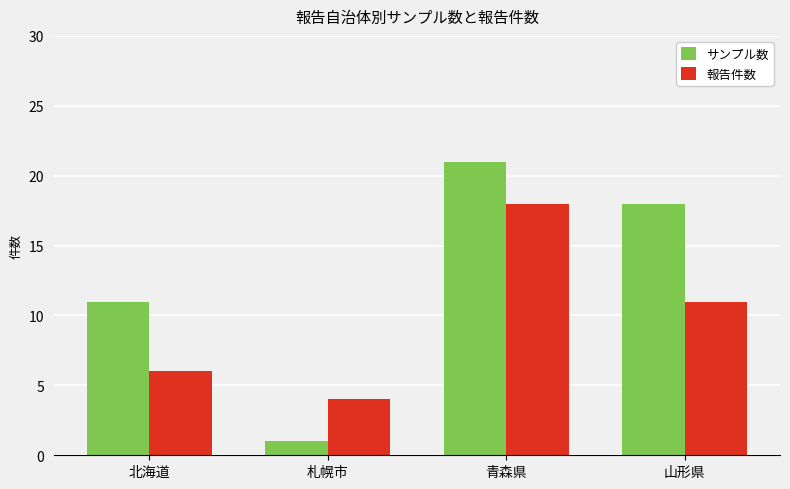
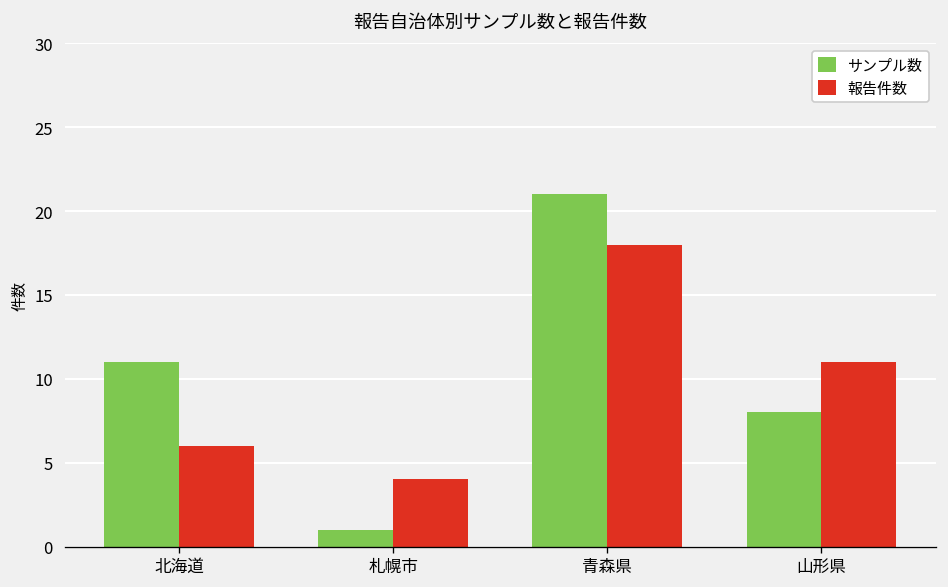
サンプル数, 山形県: 18 -> 8
